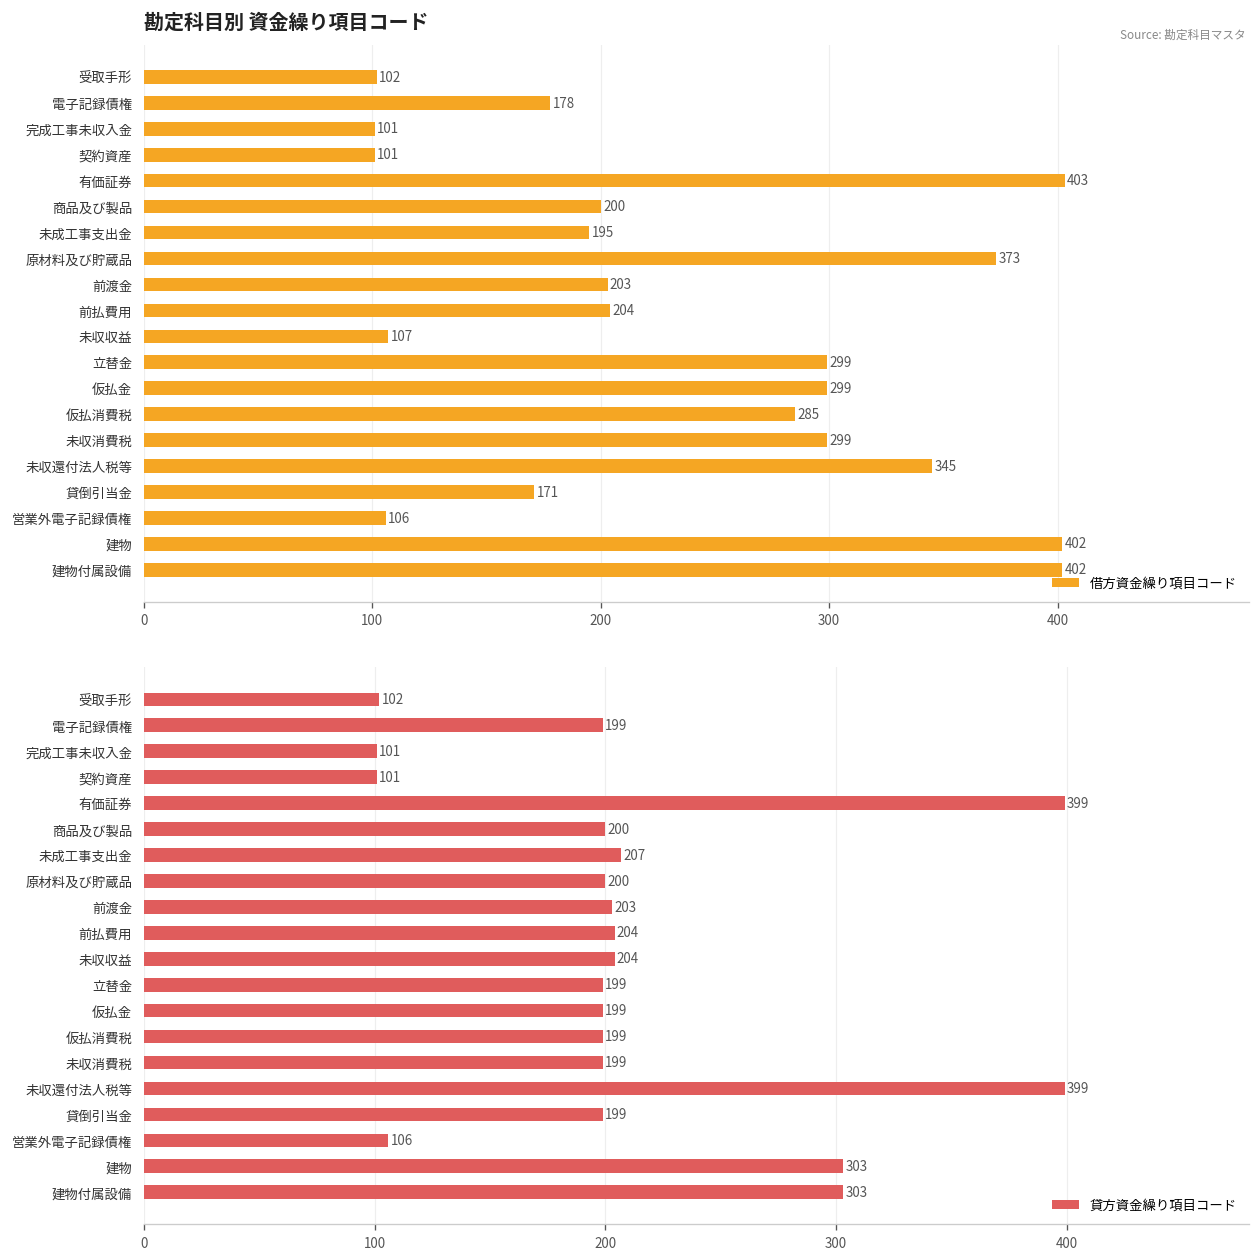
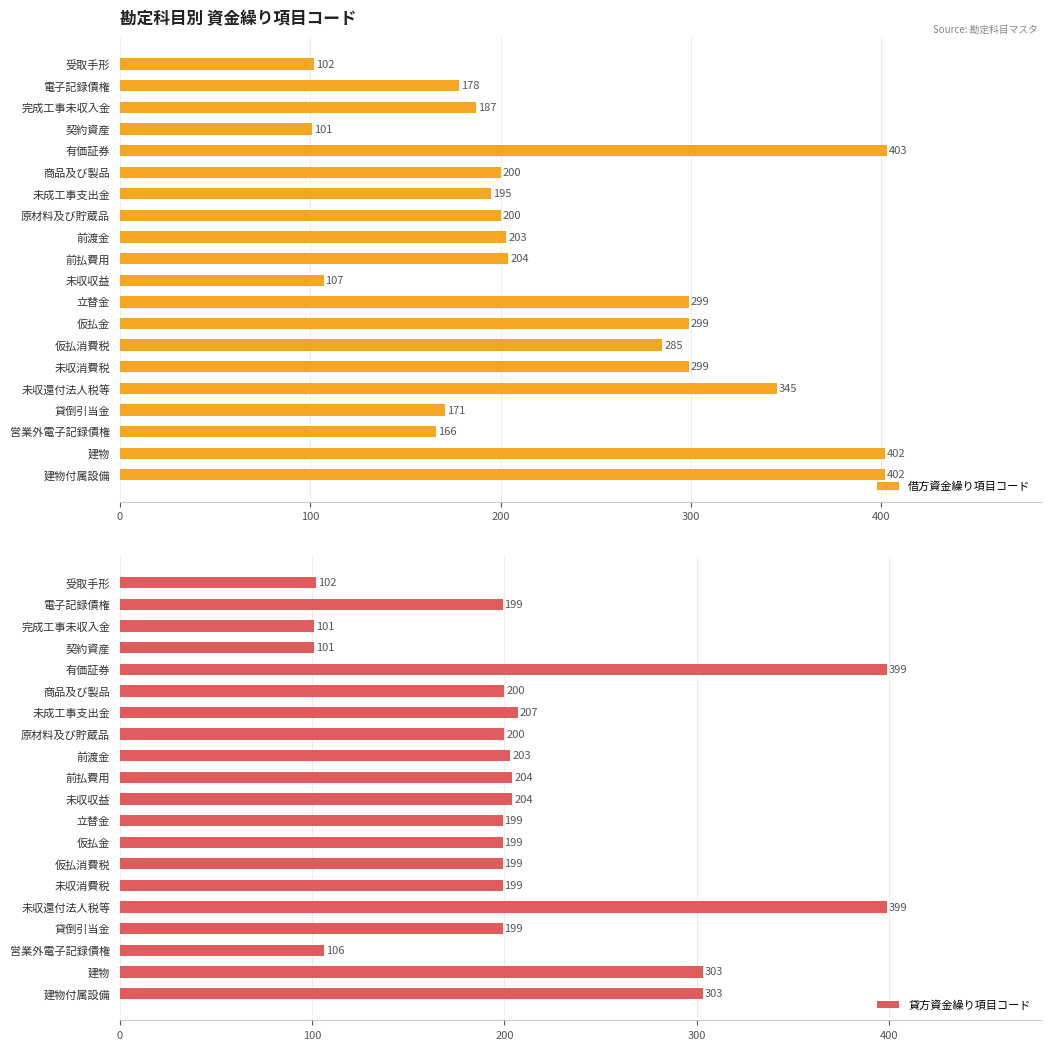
勘定科目別 資金繰り項目コード, 完成工事未収入金: 101 -> 187
勘定科目別 資金繰り項目コード, 原材料及び貯蔵品: 373 -> 200
勘定科目別 資金繰り項目コード, 営業外電子記録債権: 106 -> 166
